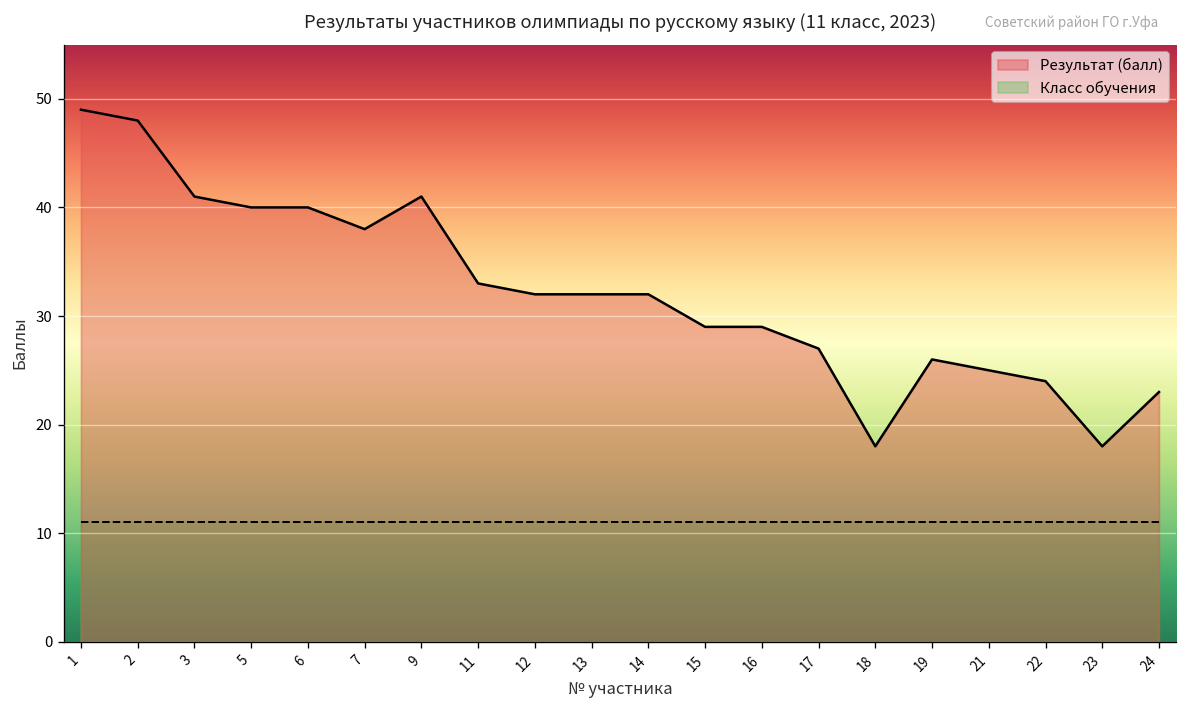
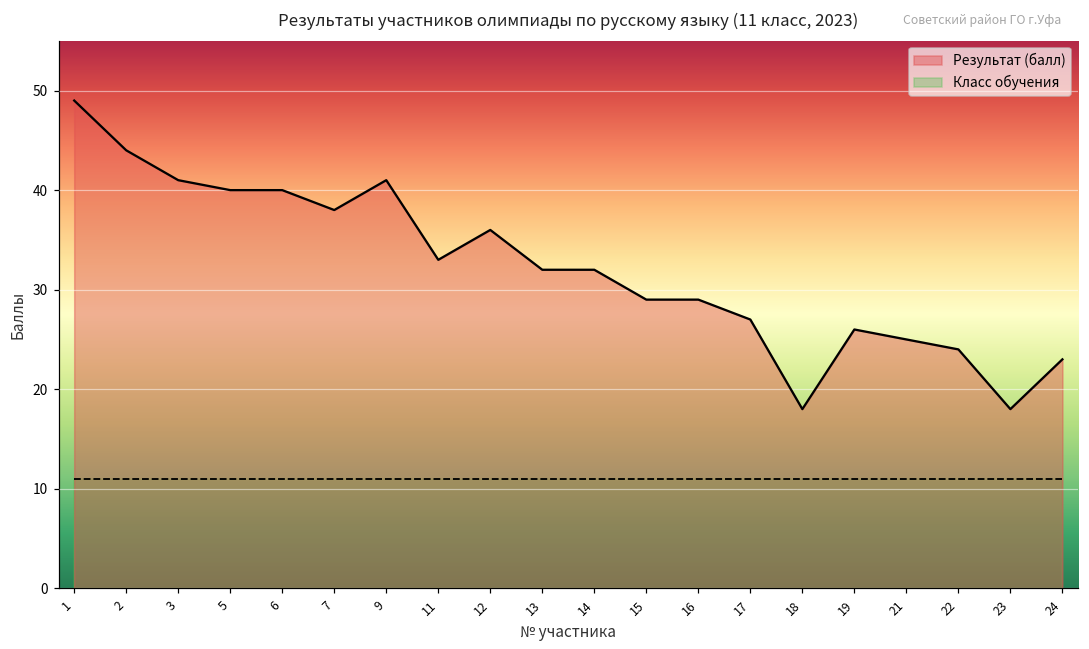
Результат (балл), 2: 48 -> 44
Результат (балл), 12: 32 -> 36
